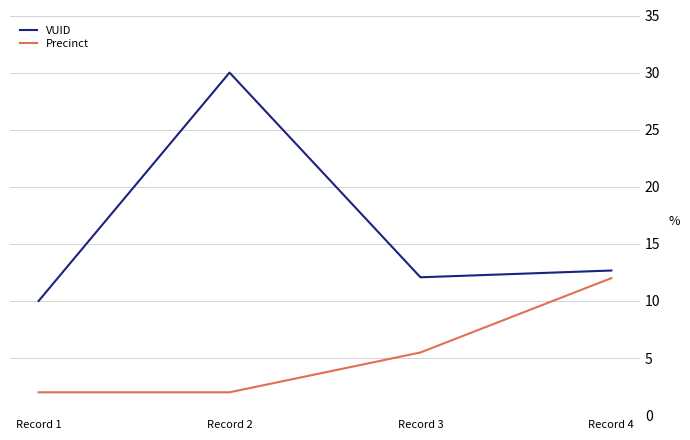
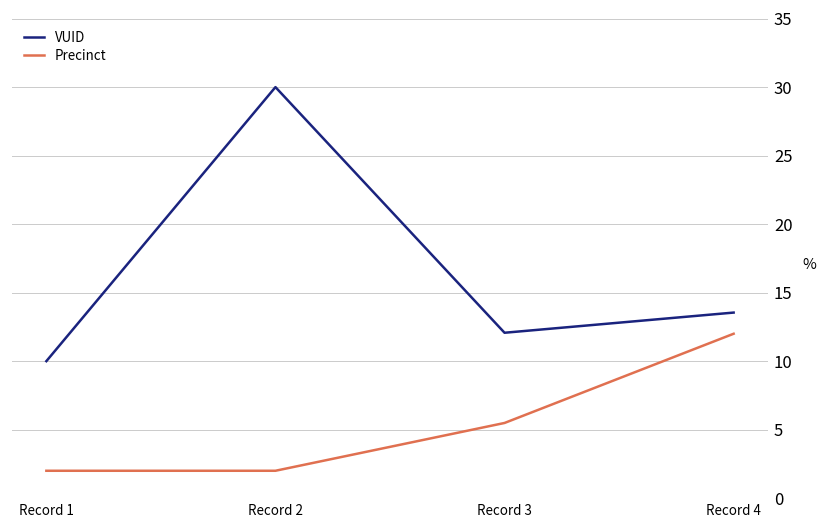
VUID, Record 4: 12.7 -> 13.5
